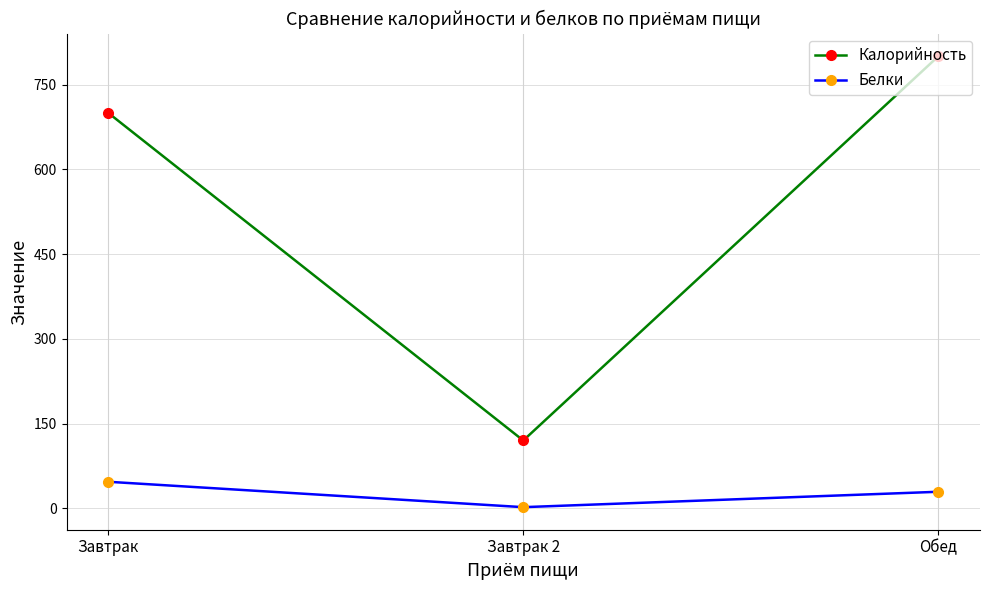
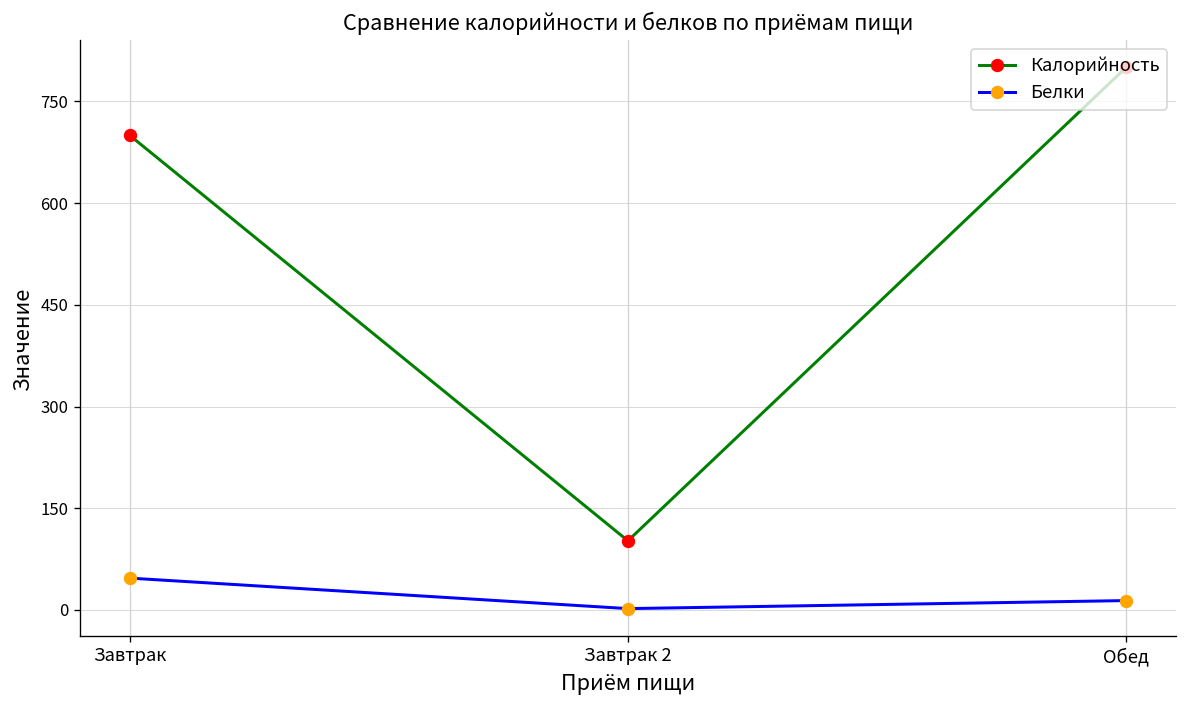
Калорийность, Завтрак 2: 120 -> 100
Белки, Обед: 30 -> 10
